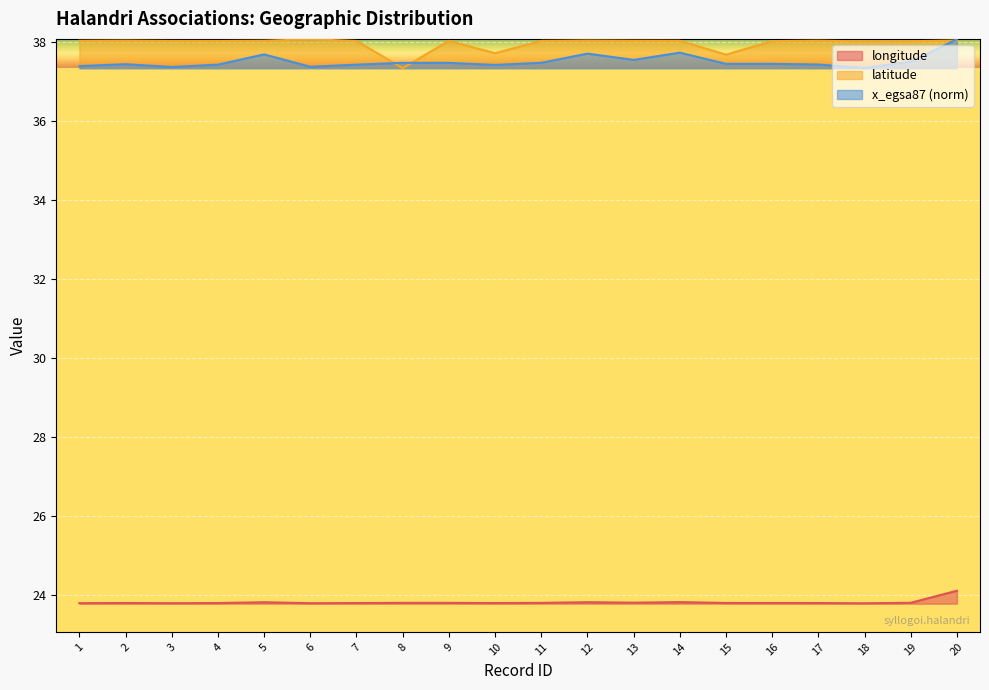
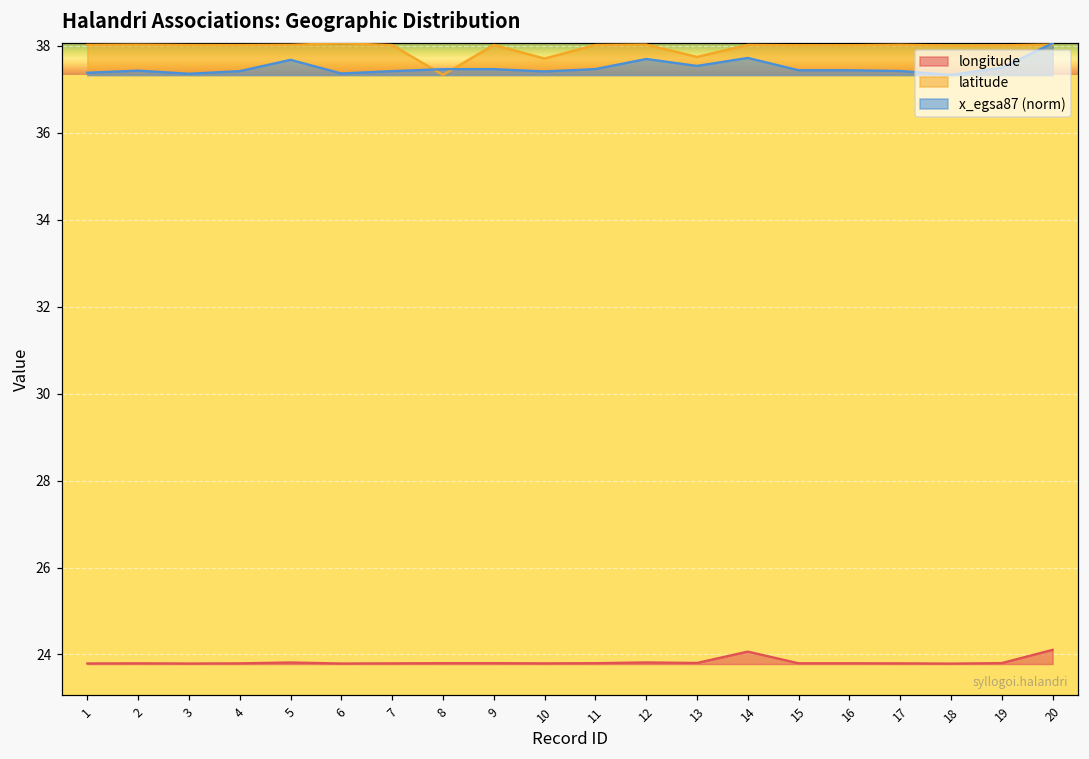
latitude, 13: 38.0 -> 37.7
longitude, 14: 23.8 -> 24.1
latitude, 15: 37.7 -> 38.0
